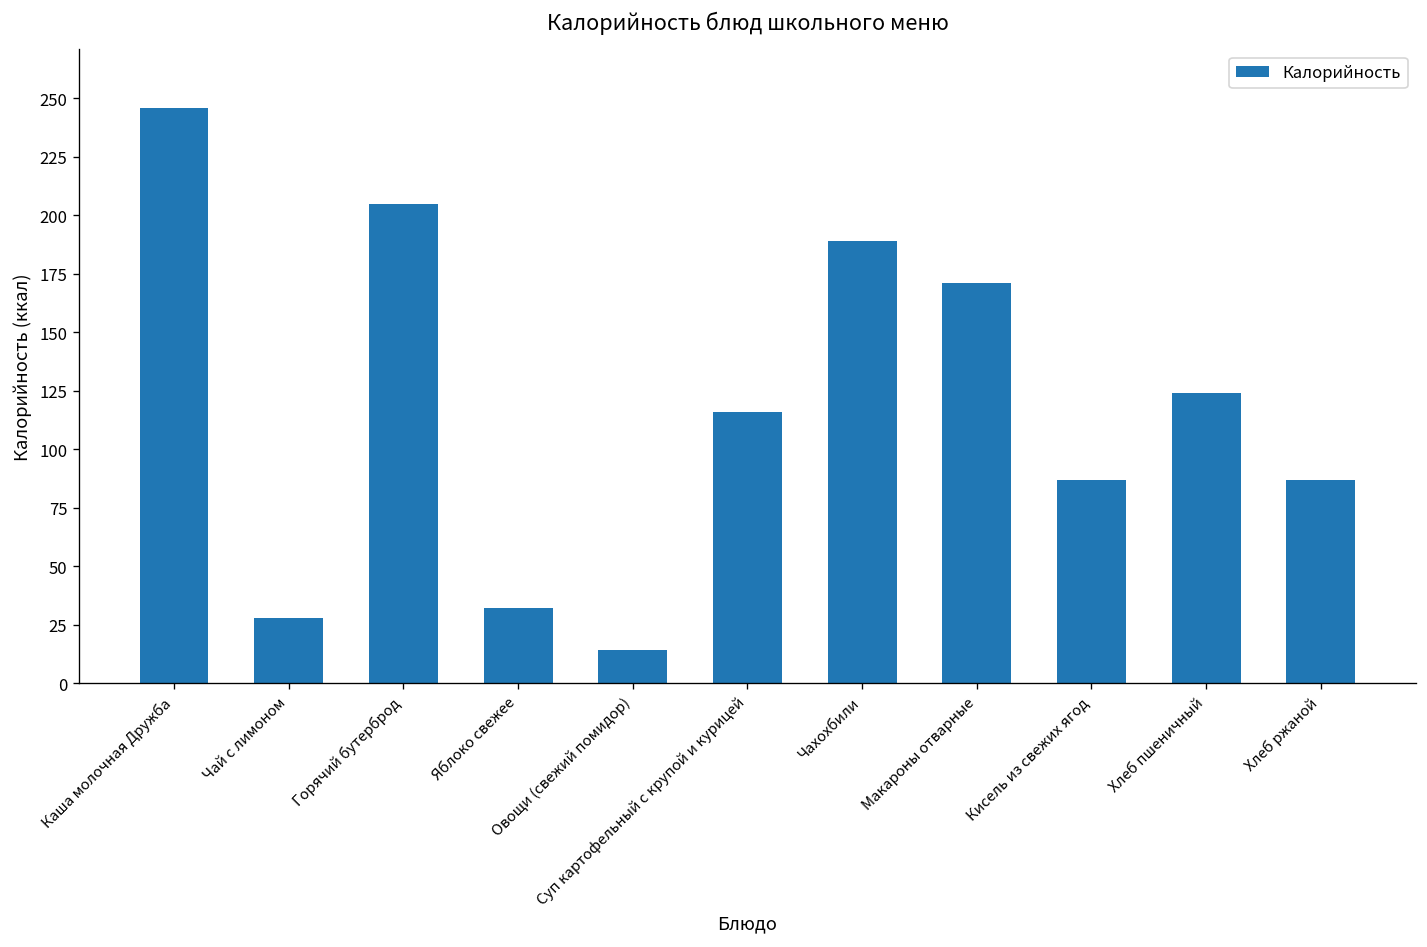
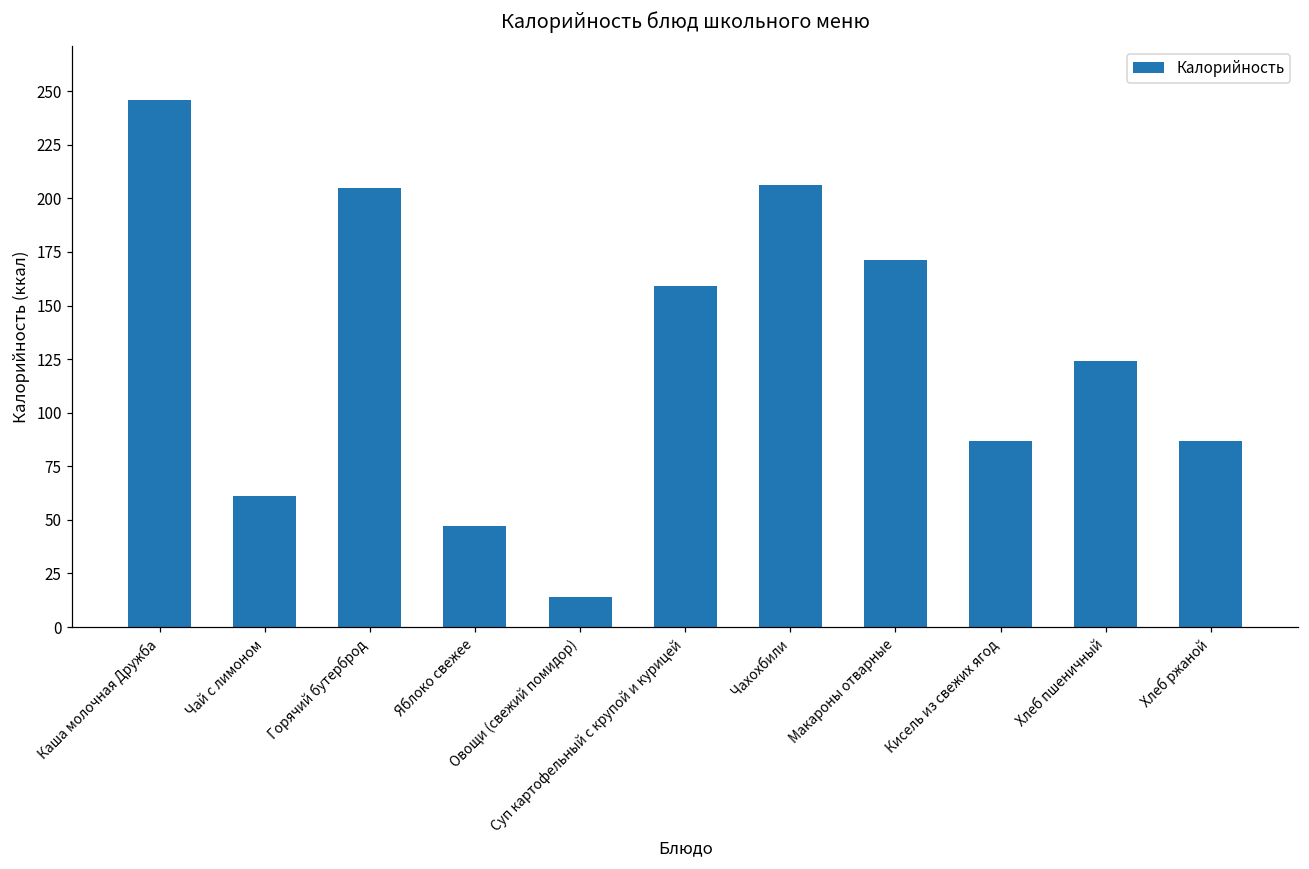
Чай с лимоном: 28 -> 61
Яблоко свежее: 32 -> 47
Суп картофельный с крупой и курицей: 116 -> 159
Чахохбили: 189 -> 206
